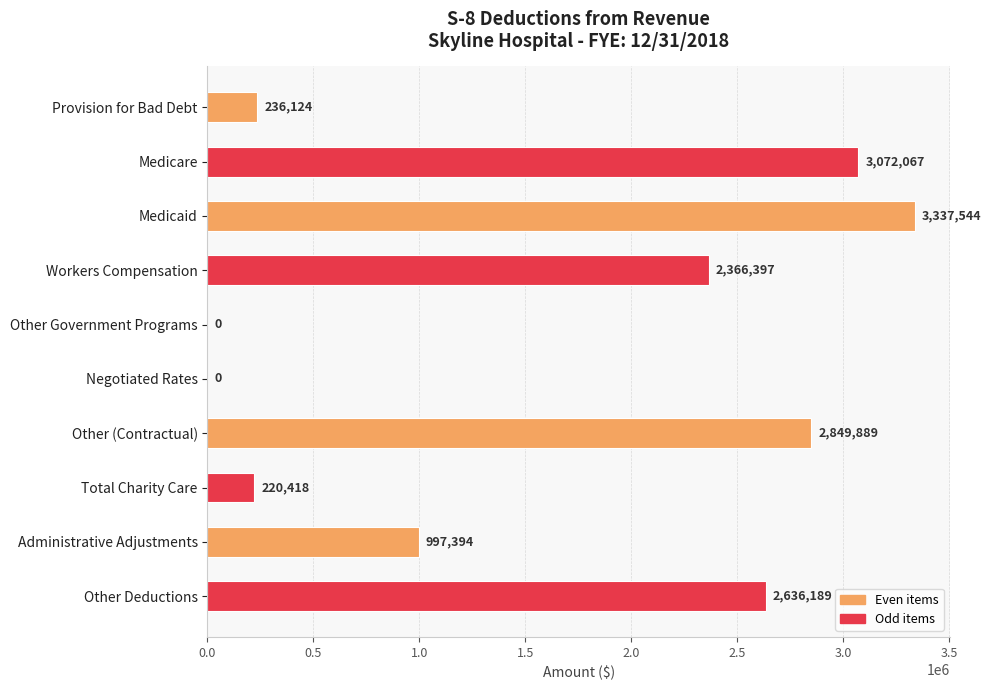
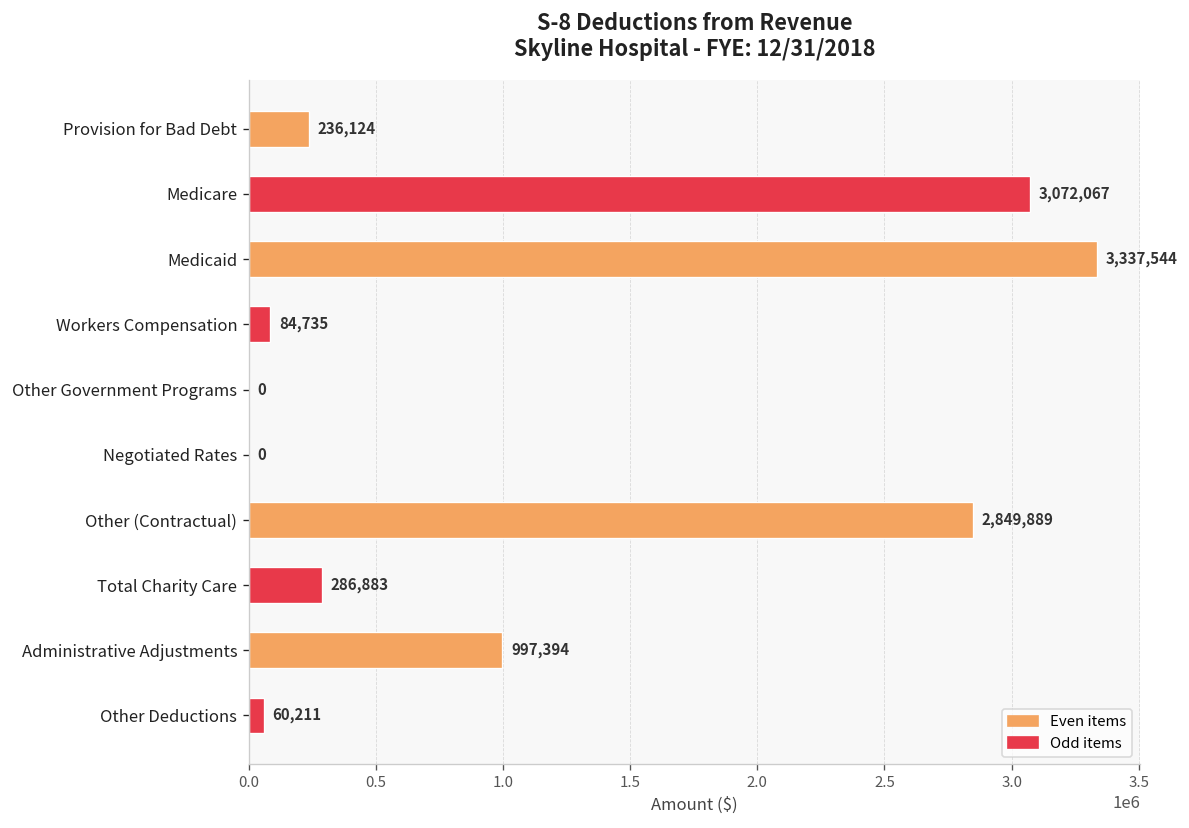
Workers Compensation: 2,366,397 -> 84,735
Total Charity Care: 220,418 -> 286,883
Other Deductions: 2,636,189 -> 60,211
